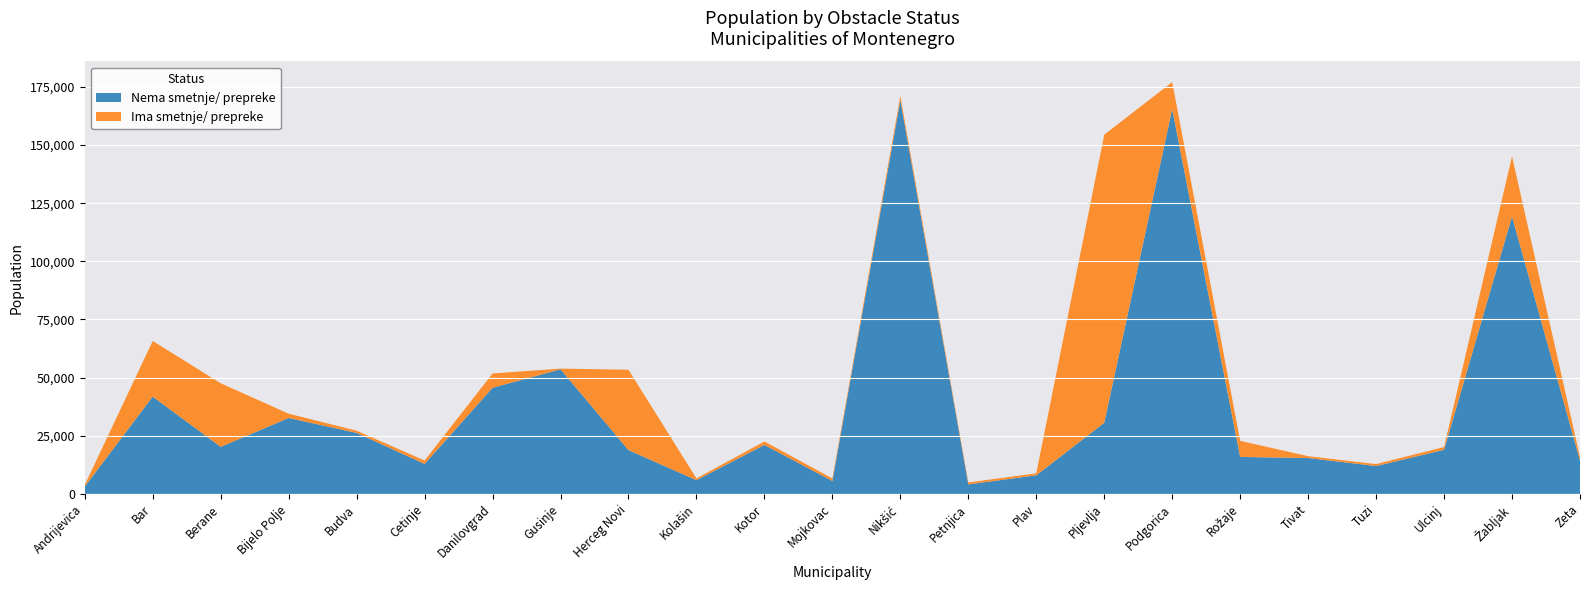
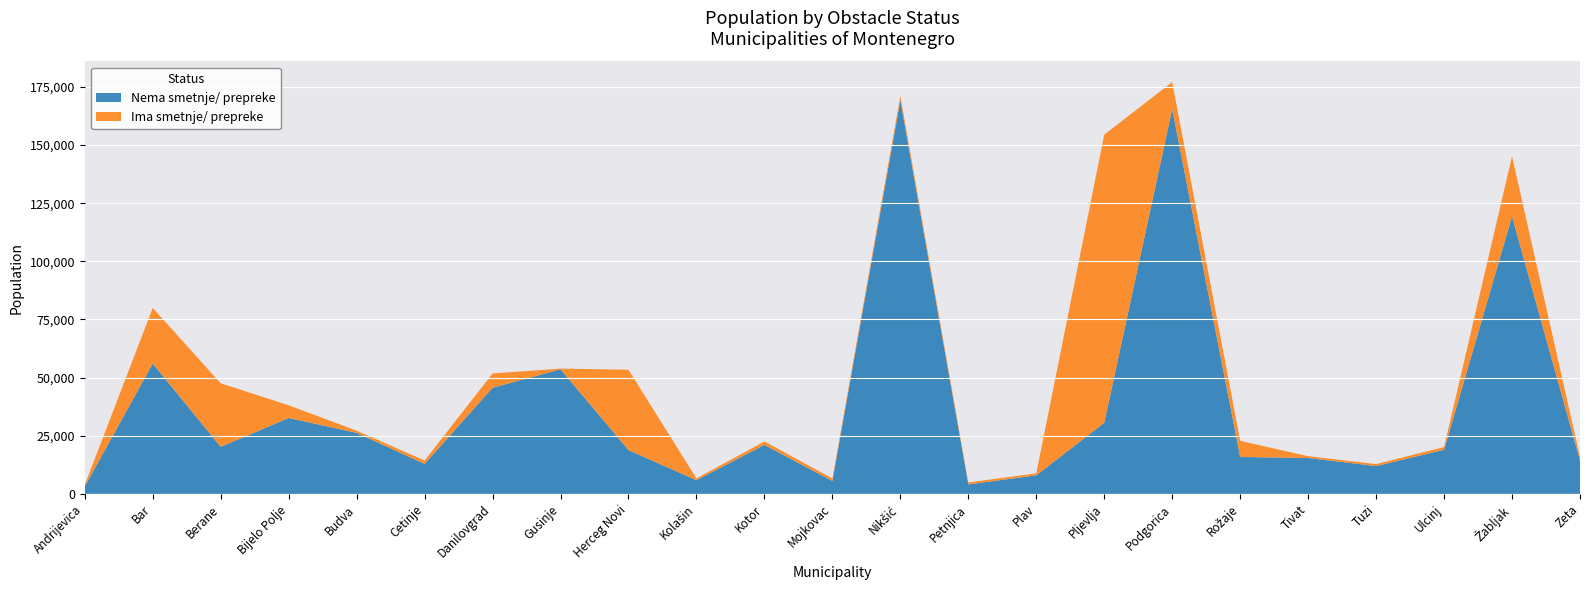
Nema smetnje/ prepreke, Bar: 42,000 -> 56,000
Ima smetnje/ prepreke, Bijelo Polje: 2,000 -> 5,000
